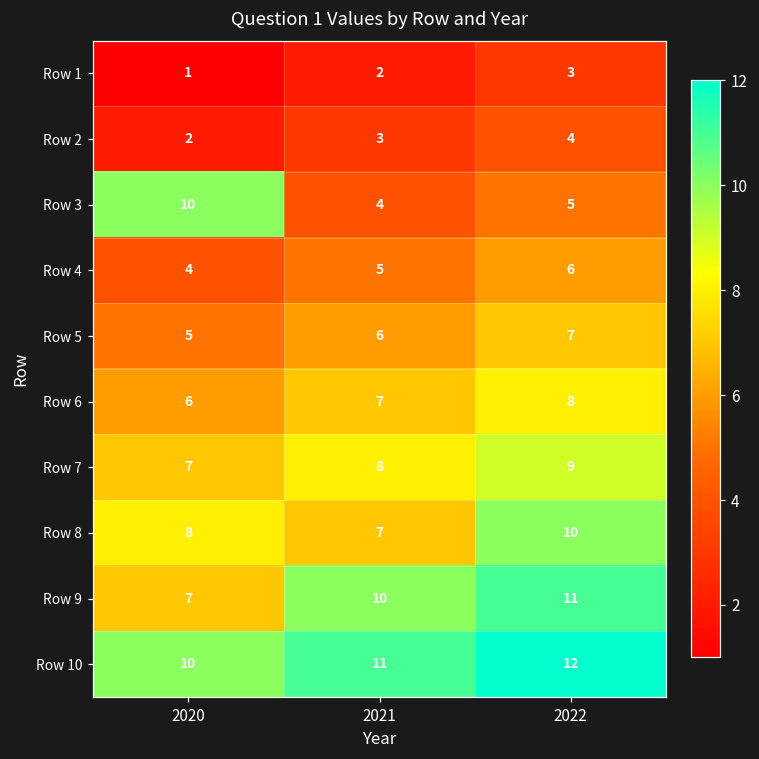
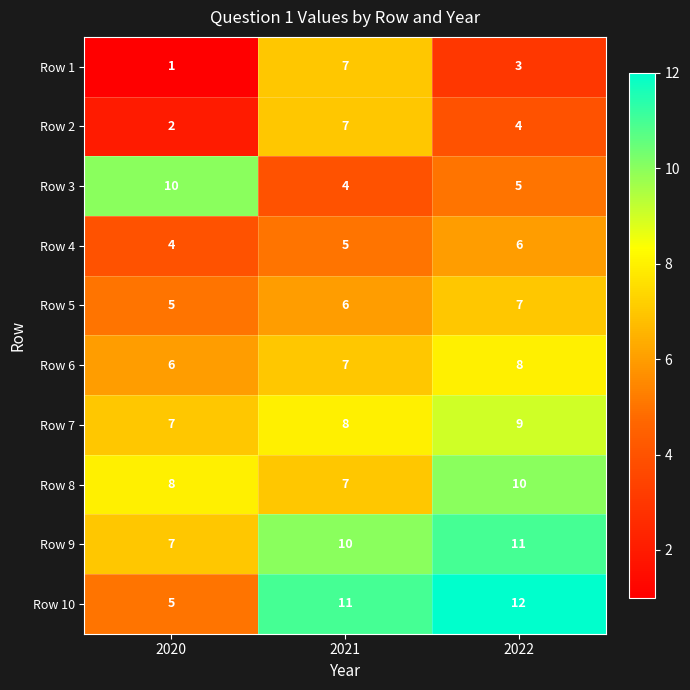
Row 1, 2021: 2 -> 7
Row 2, 2021: 3 -> 7
Row 10, 2020: 10 -> 5
